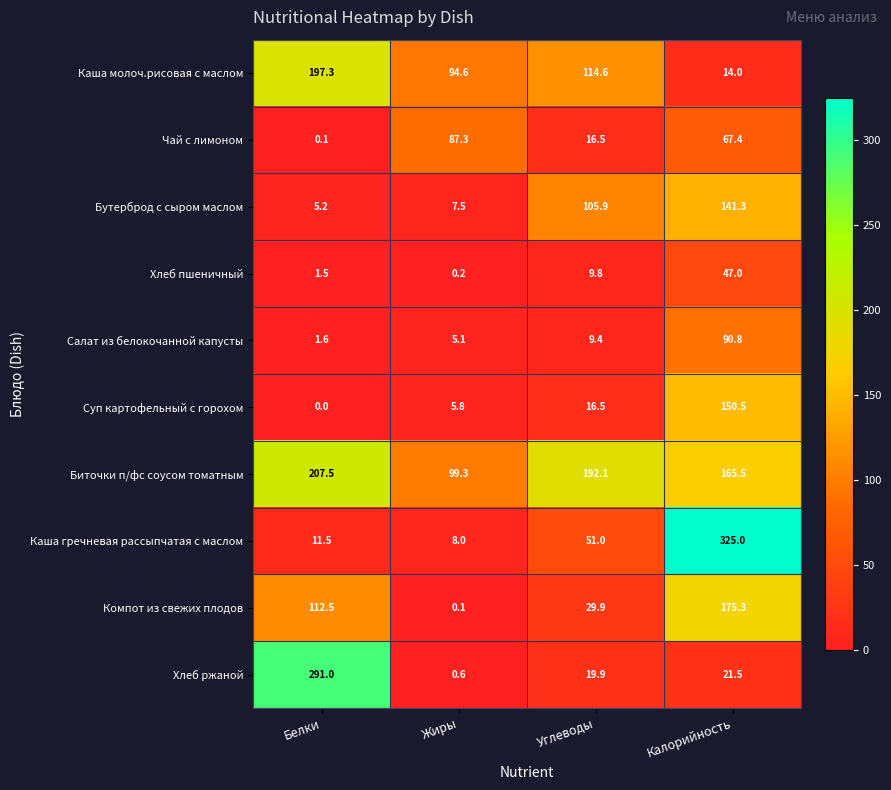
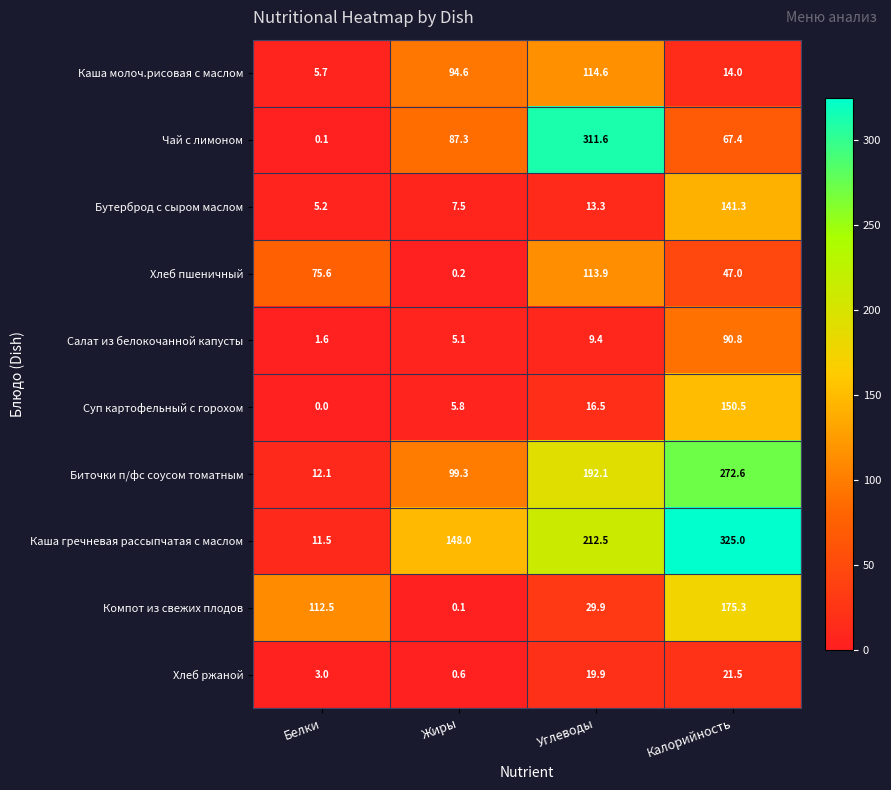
Каша молоч.рисовая с маслом, Белки: 197.3 -> 5.7
Чай с лимоном, Углеводы: 16.5 -> 311.6
Бутерброд с сыром маслом, Углеводы: 105.9 -> 13.3
Хлеб пшеничный, Белки: 1.5 -> 75.6
Хлеб пшеничный, Углеводы: 9.8 -> 113.9
Биточки п/фс соусом томатным, Белки: 207.5 -> 12.1
Биточки п/фс соусом томатным, Калорийность: 165.5 -> 272.6
Каша гречневая рассыпчатая с маслом, Жиры: 8.0 -> 148.0
Каша гречневая рассыпчатая с маслом, Углеводы: 51.0 -> 212.5
Хлеб ржаной, Белки: 291.0 -> 3.0
